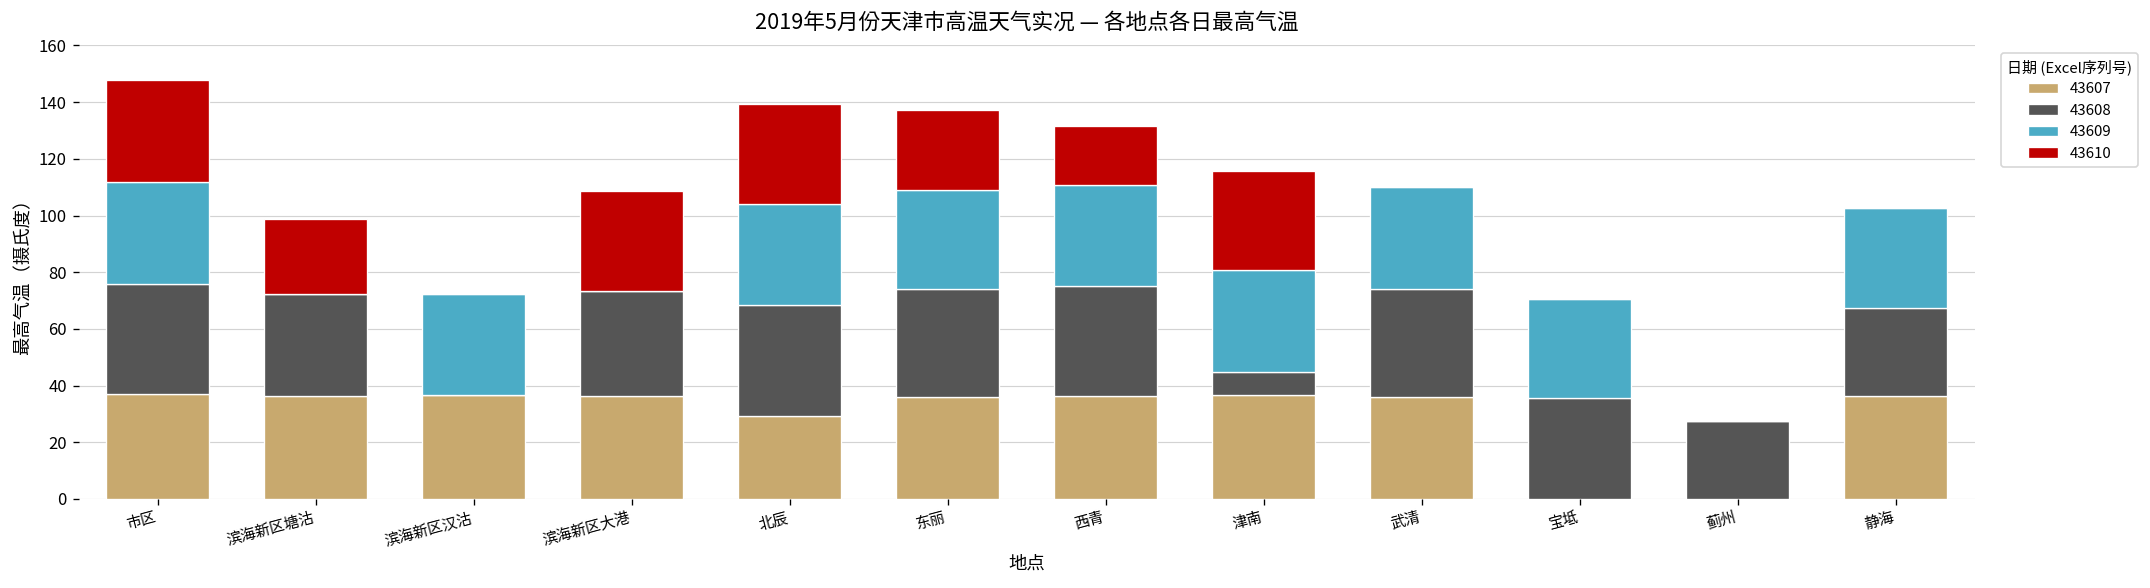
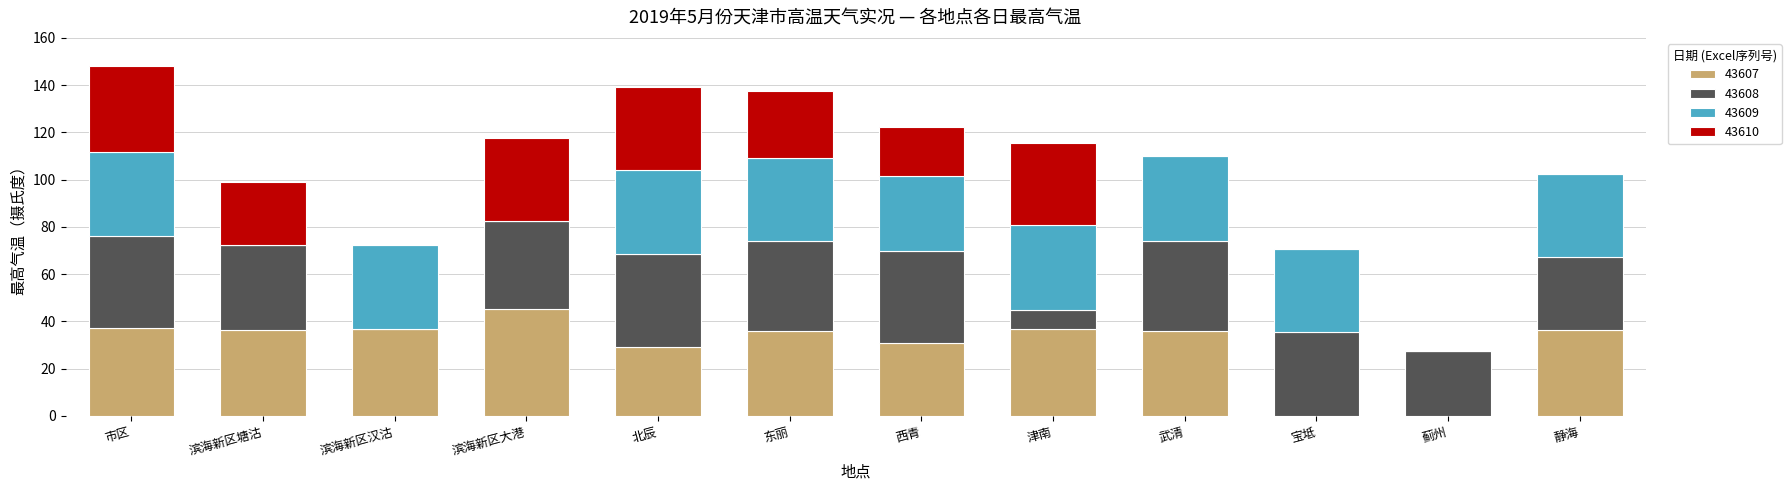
43607, 滨海新区大港: 36 -> 45
43607, 西青: 36 -> 31
43609, 西青: 36 -> 32
